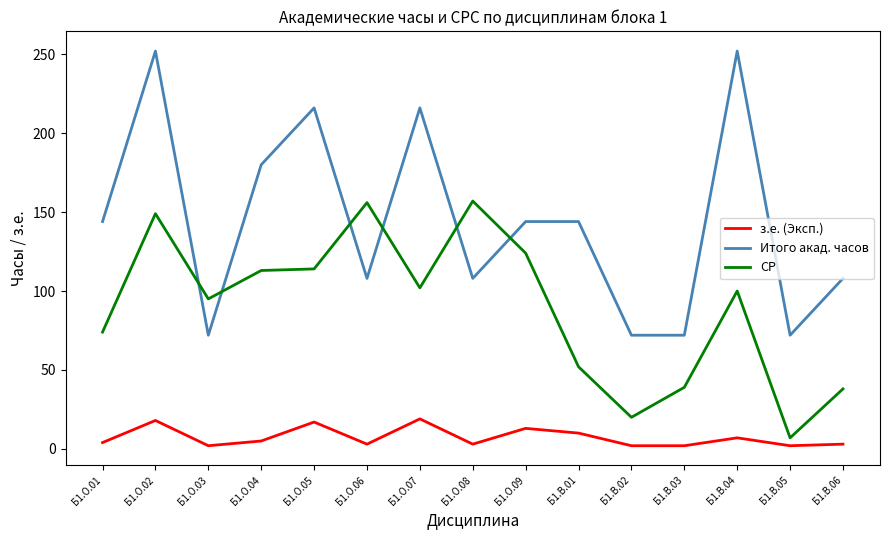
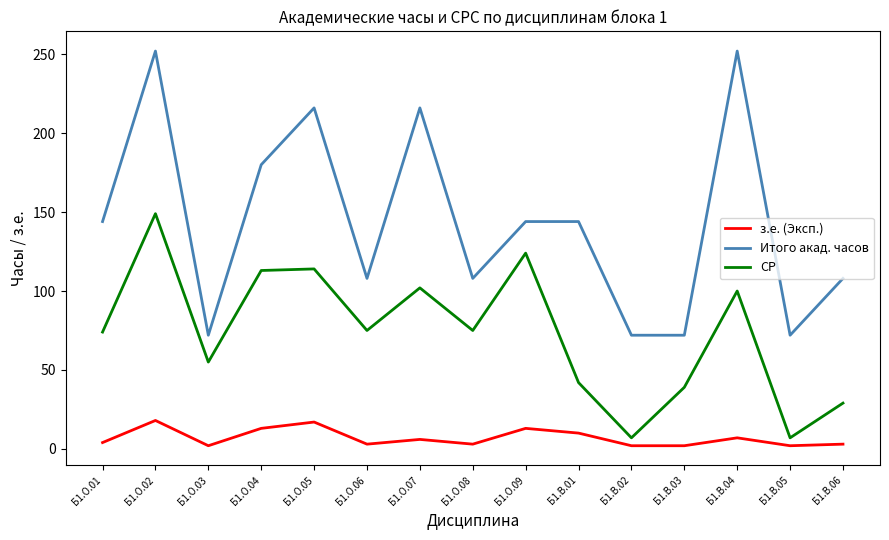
СР, Б1.О.03: 95 -> 55
з.е. (Эксп.), Б1.О.04: 5 -> 13
СР, Б1.О.06: 156 -> 75
з.е. (Эксп.), Б1.О.07: 19 -> 6
СР, Б1.О.08: 157 -> 75
СР, Б1.В.01: 52 -> 42
СР, Б1.В.02: 20 -> 7
СР, Б1.В.06: 38 -> 29
